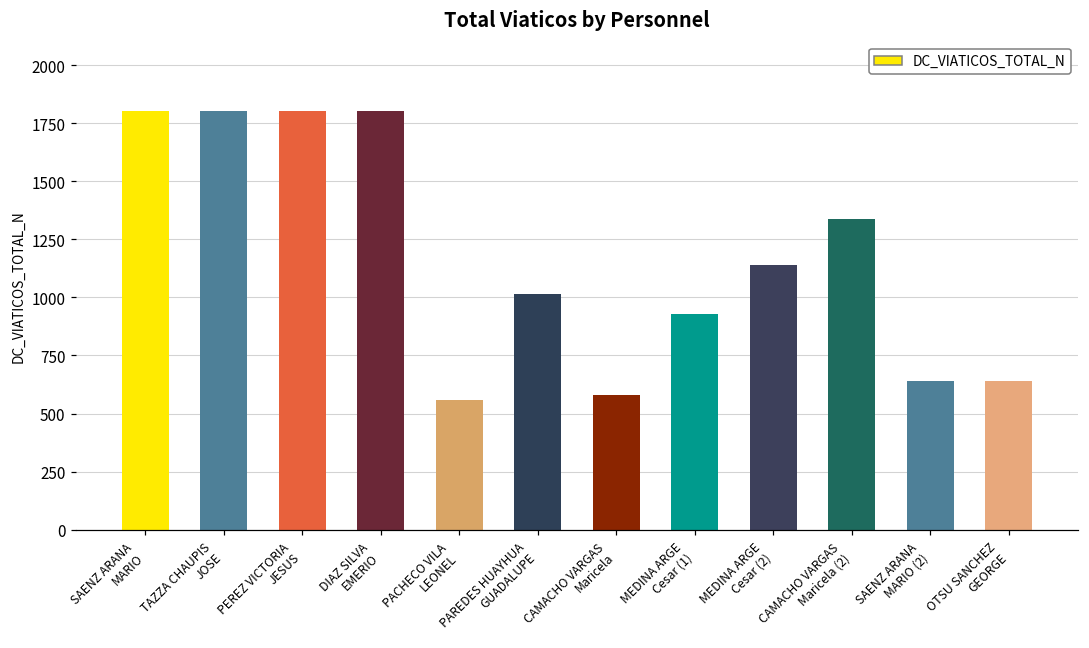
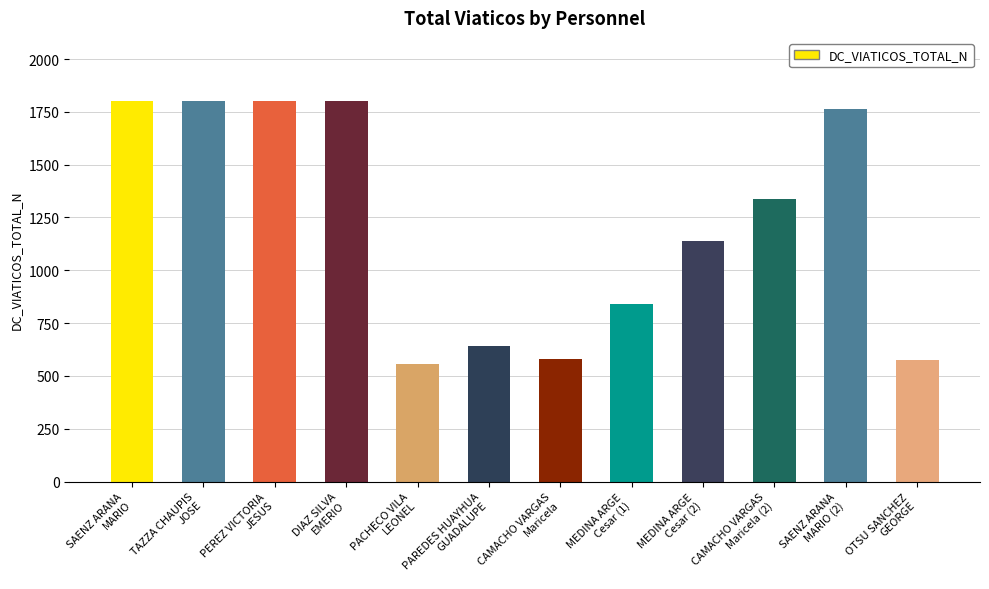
PAREDES HUAYHUA GUADALUPE: 1010 -> 640
MEDINA ARGE Cesar (1): 930 -> 840
SAENZ ARANA MARIO (2): 640 -> 1760
OTSU SANCHEZ GEORGE: 640 -> 580
